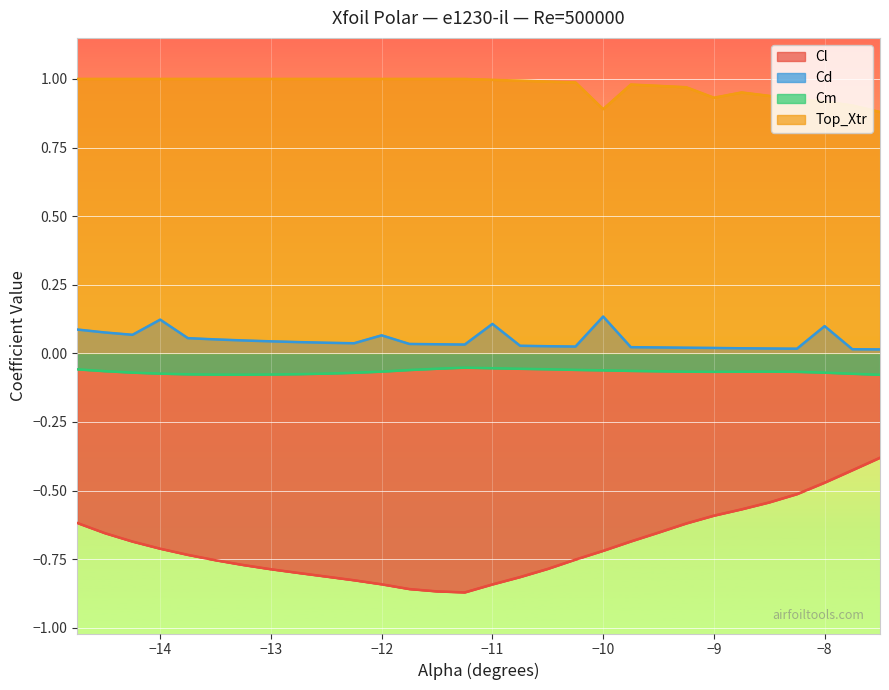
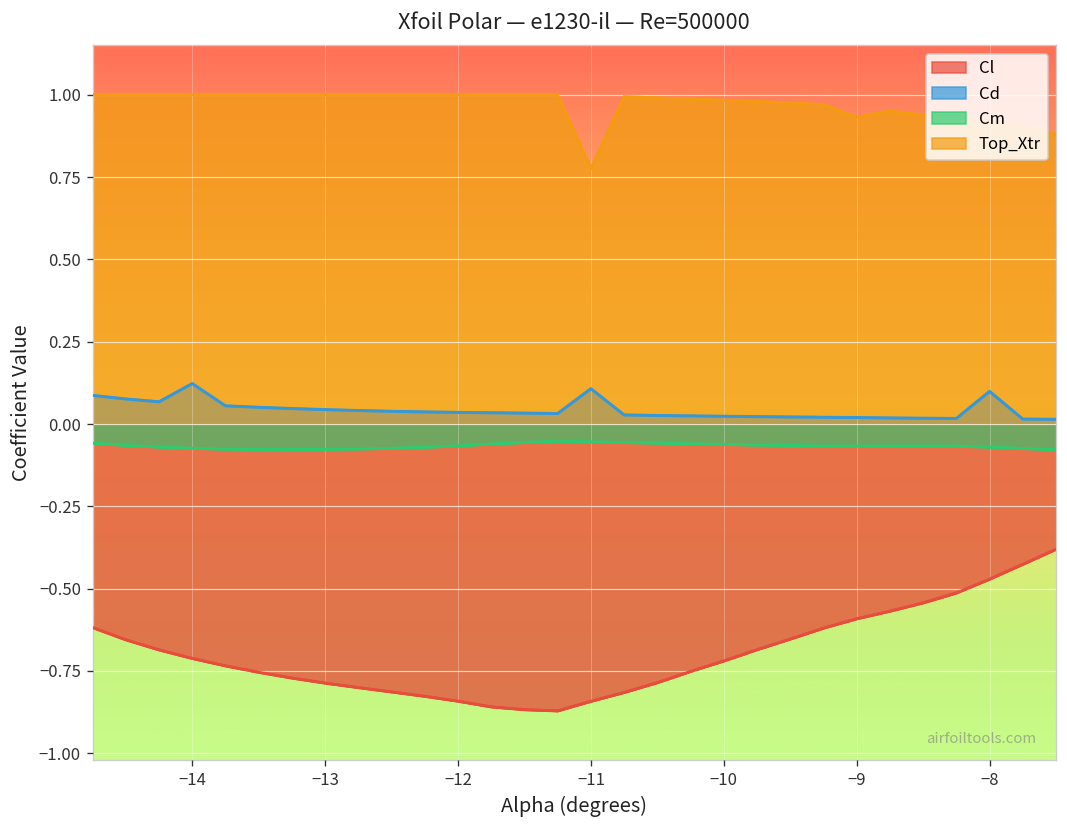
Cd, −12: 0.07 -> 0.04
Top_Xtr, −11: 1.00 -> 0.78
Cd, −10: 0.13 -> 0.02
Top_Xtr, −10: 0.89 -> 0.98
